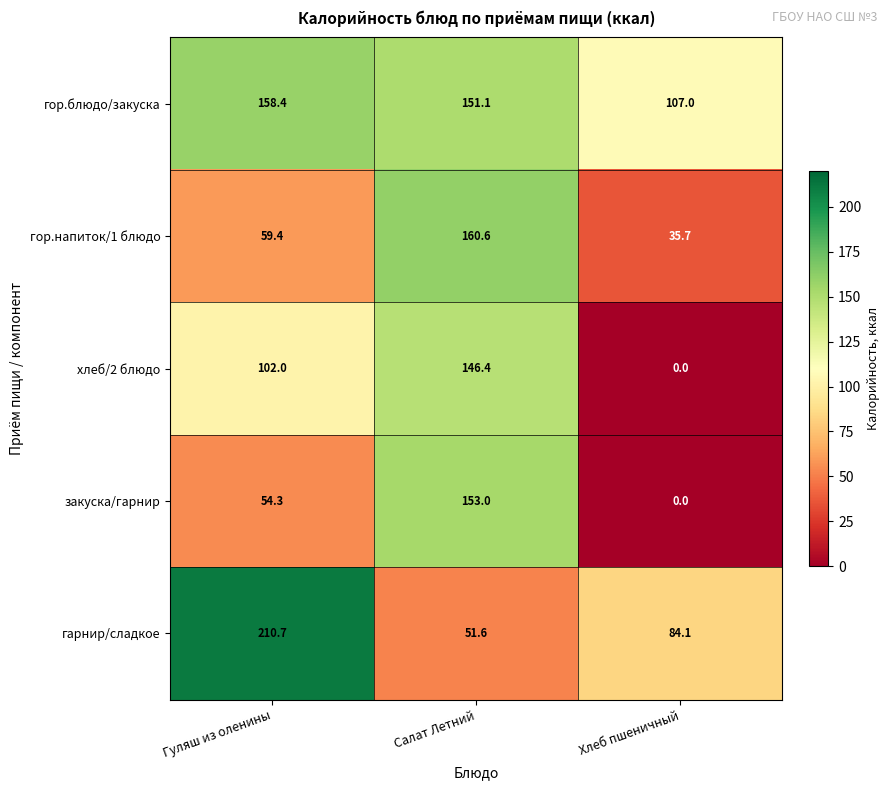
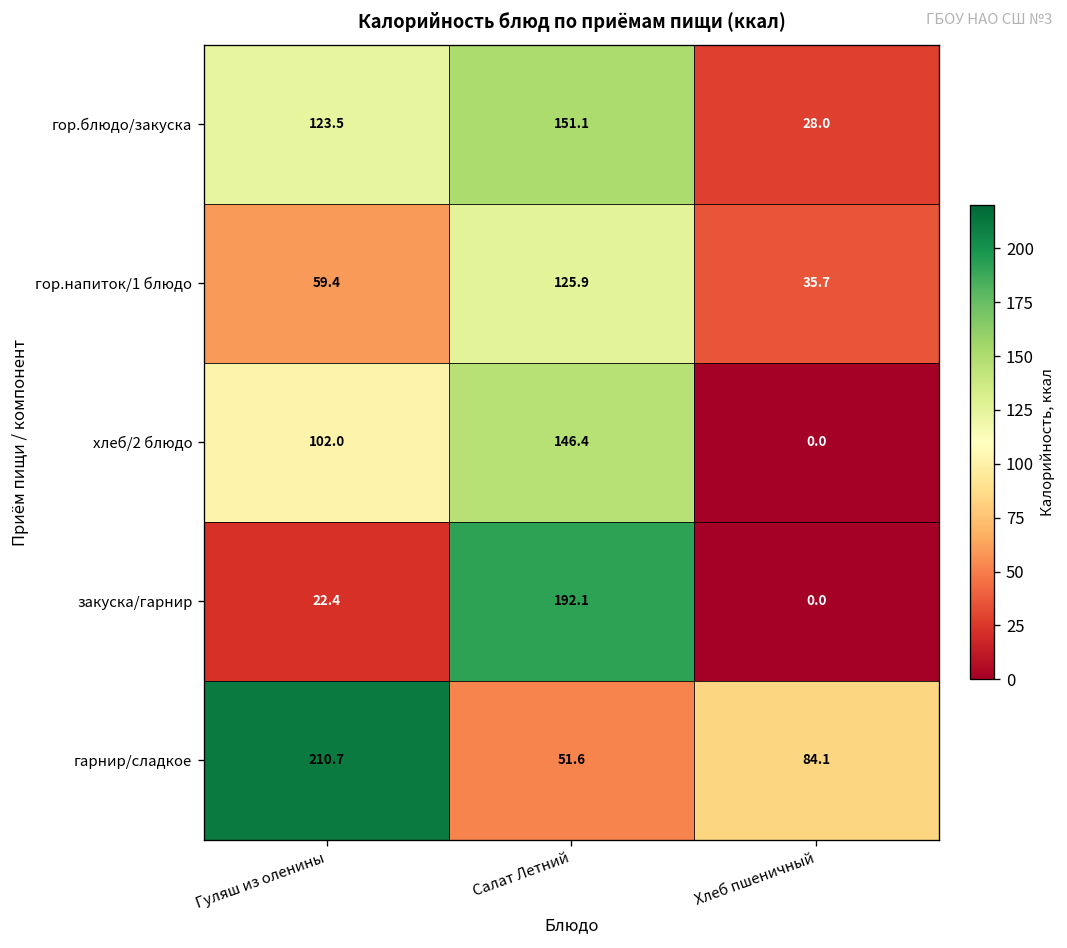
гор.блюдо/закуска, Гуляш из оленины: 158.4 -> 123.5
гор.блюдо/закуска, Хлеб пшеничный: 107.0 -> 28.0
гор.напиток/1 блюдо, Салат Летний: 160.6 -> 125.9
закуска/гарнир, Гуляш из оленины: 54.3 -> 22.4
закуска/гарнир, Салат Летний: 153.0 -> 192.1
